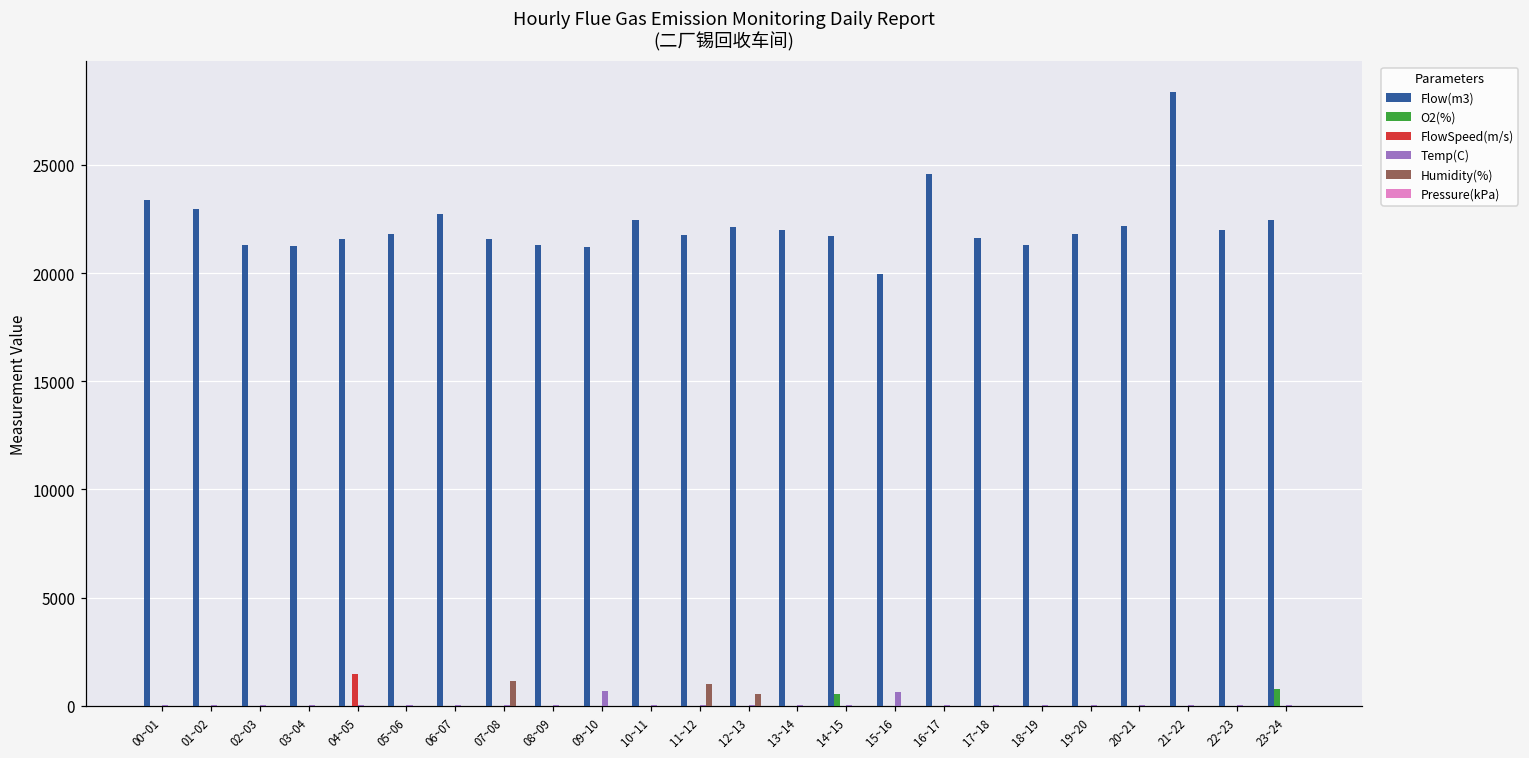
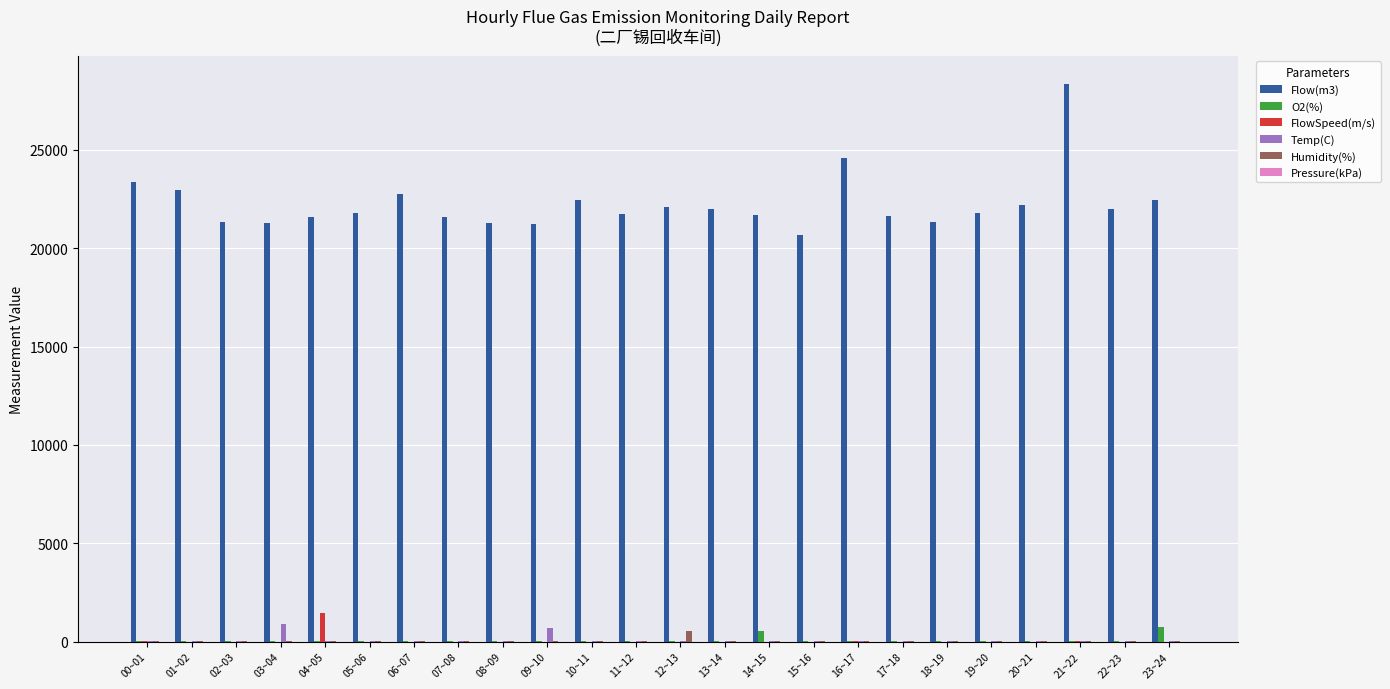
Temp(C), 03~04: 0 -> 900
Humidity(%), 07~08: 1200 -> 0
Humidity(%), 11~12: 1000 -> 0
Flow(m3), 15~16: 20000 -> 20600
Temp(C), 15~16: 700 -> 0
